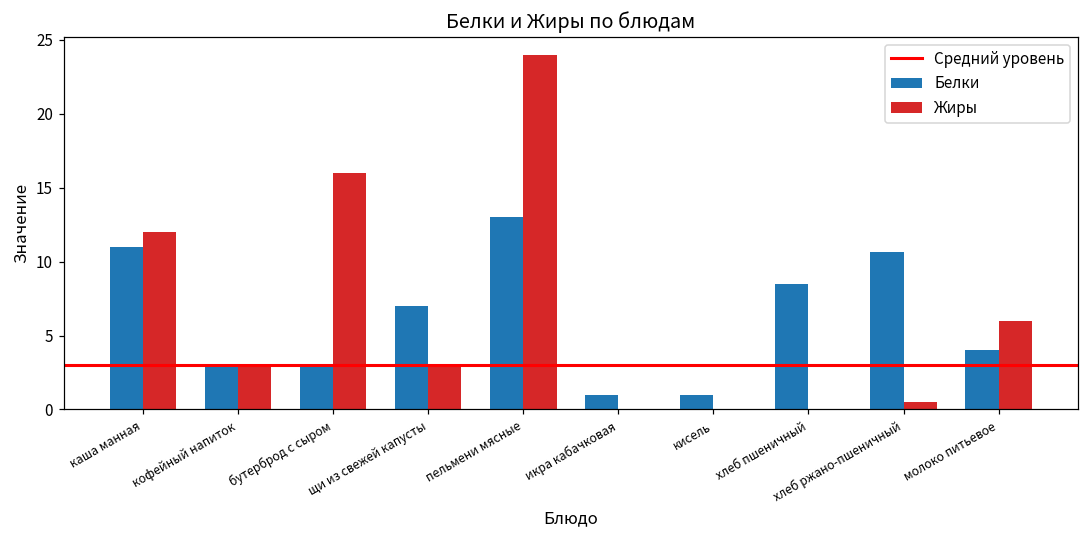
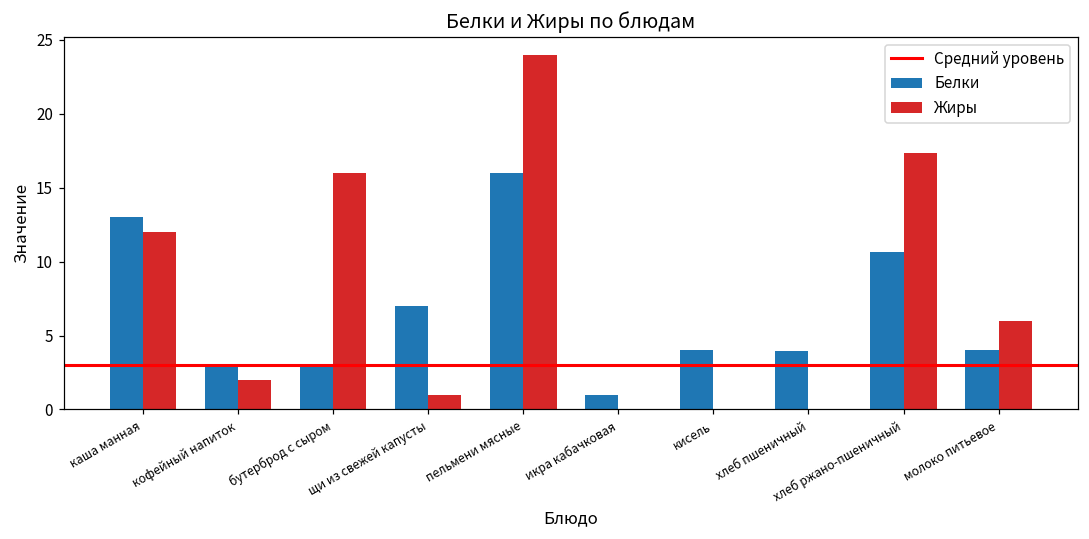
Белки, каша манная: 11 -> 13
Жиры, кофейный напиток: 3 -> 2
Жиры, щи из свежей капусты: 3 -> 1
Белки, пельмени мясные: 13 -> 16
Белки, кисель: 1 -> 4
Белки, хлеб пшеничный: 8.5 -> 4.0
Жиры, хлеб ржано-пшеничный: 0.5 -> 17.4
